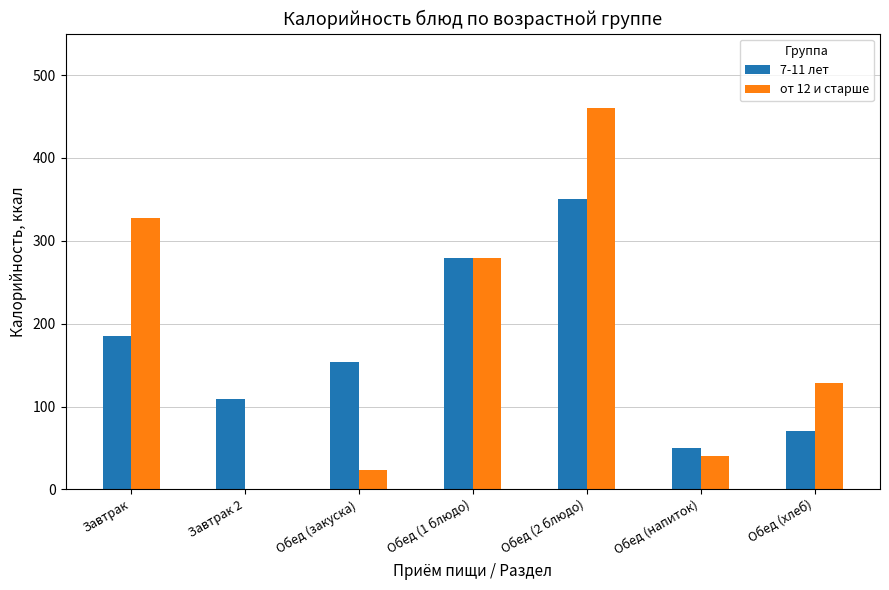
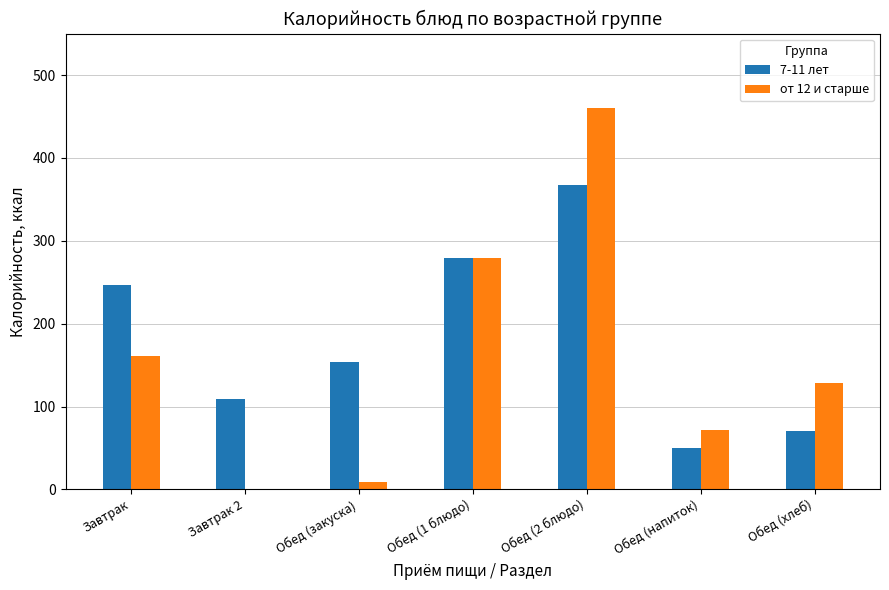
7-11 лет, Завтрак: 190 -> 250
от 12 и старше, Завтрак: 330 -> 160
от 12 и старше, Обед (закуска): 20 -> 10
7-11 лет, Обед (2 блюдо): 350 -> 370
от 12 и старше, Обед (напиток): 40 -> 70
